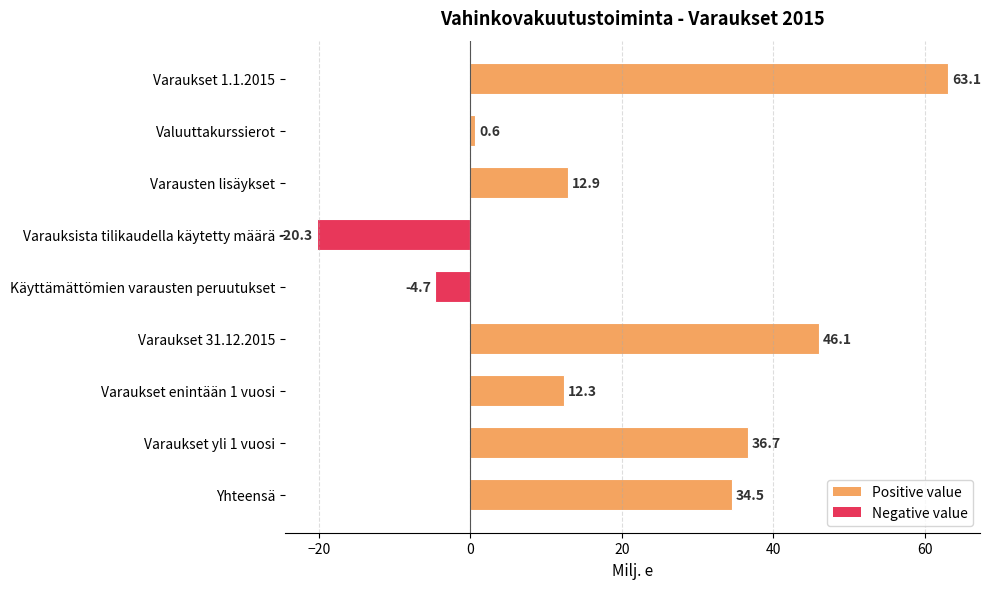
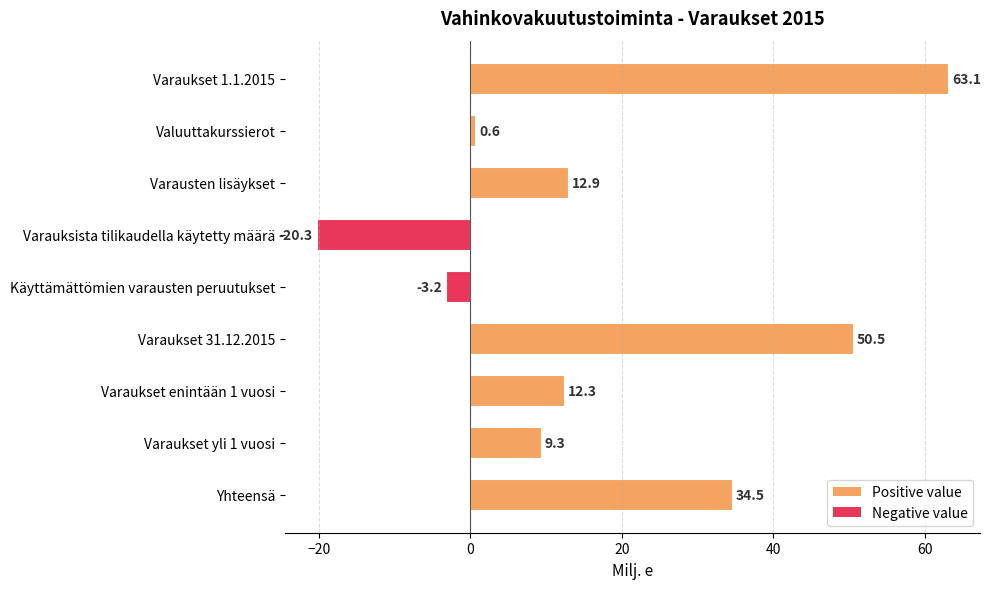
Käyttämättömien varausten peruutukset: -4.7 -> -3.2
Varaukset 31.12.2015: 46.1 -> 50.5
Varaukset yli 1 vuosi: 36.7 -> 9.3
